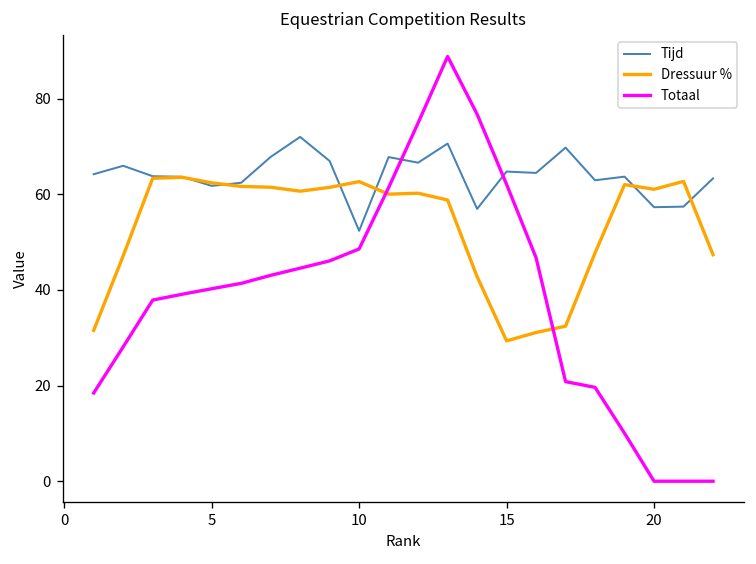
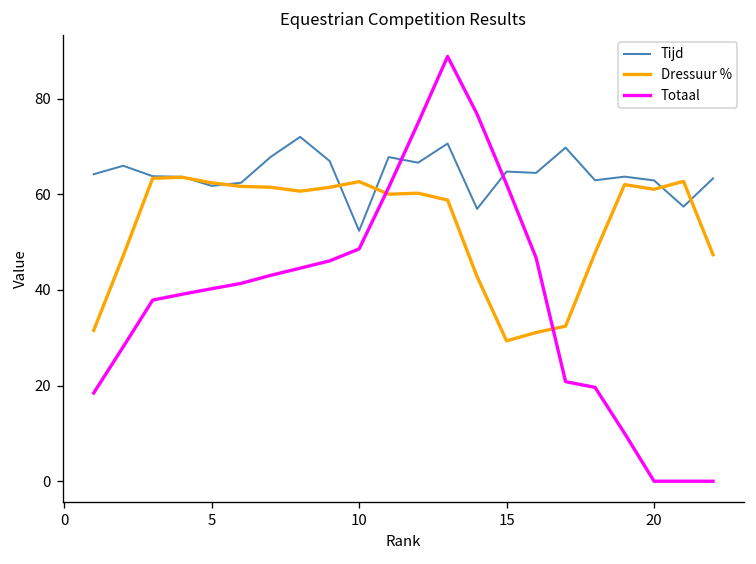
Tijd, 20: 57 -> 63
